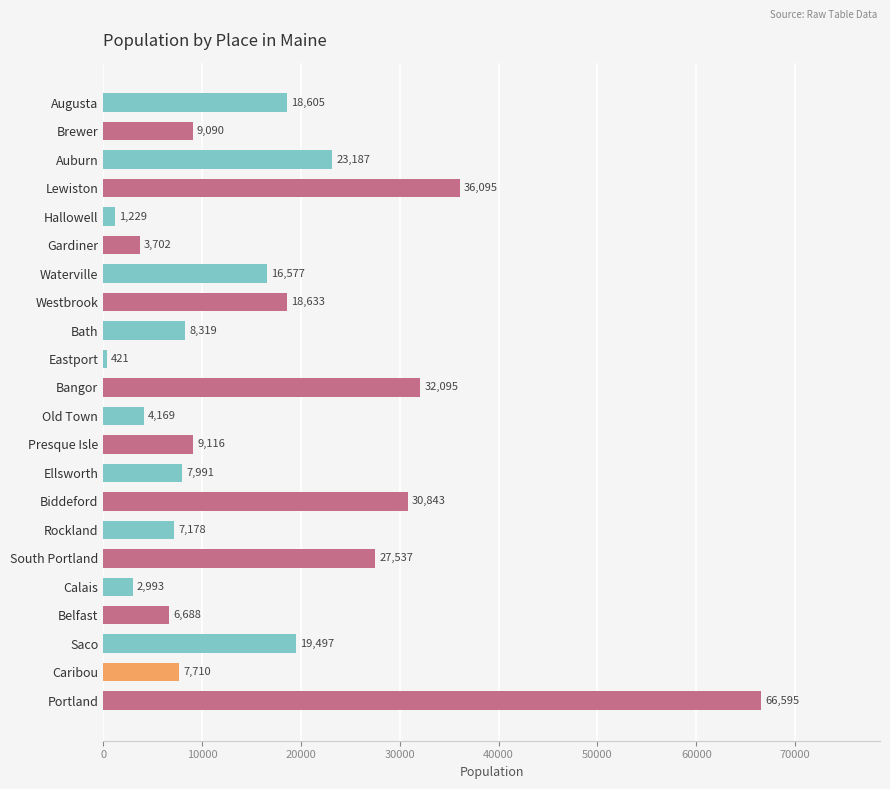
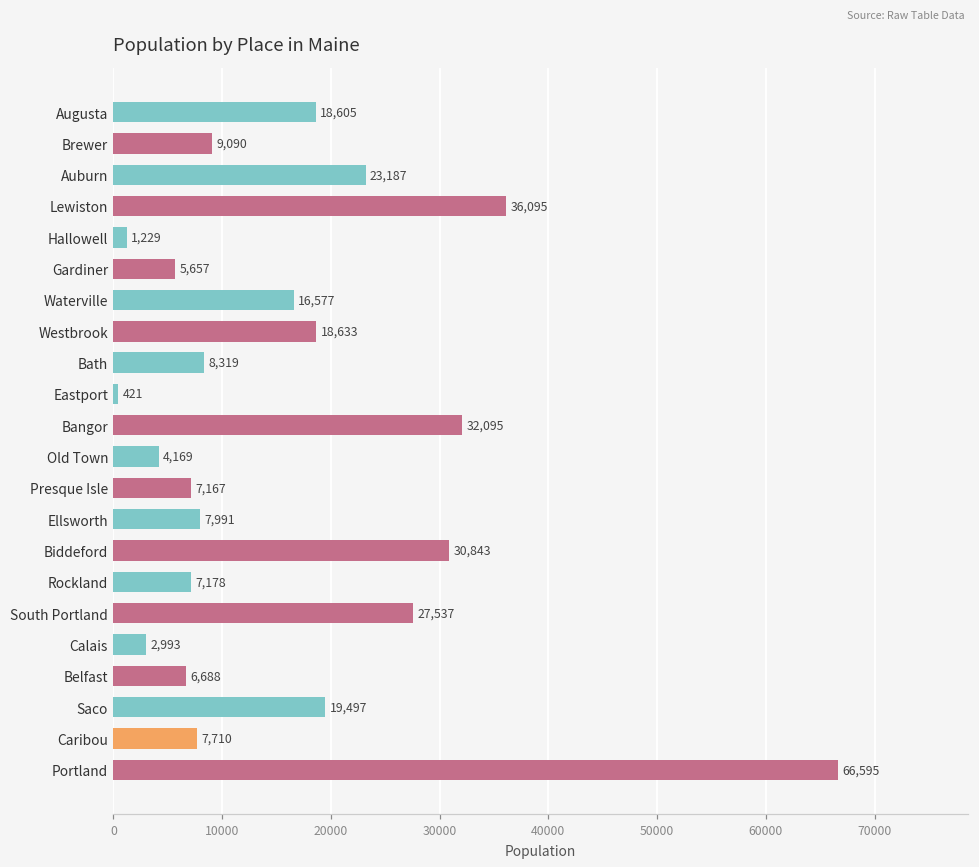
Gardiner: 3,702 -> 5,657
Presque Isle: 9,116 -> 7,167
